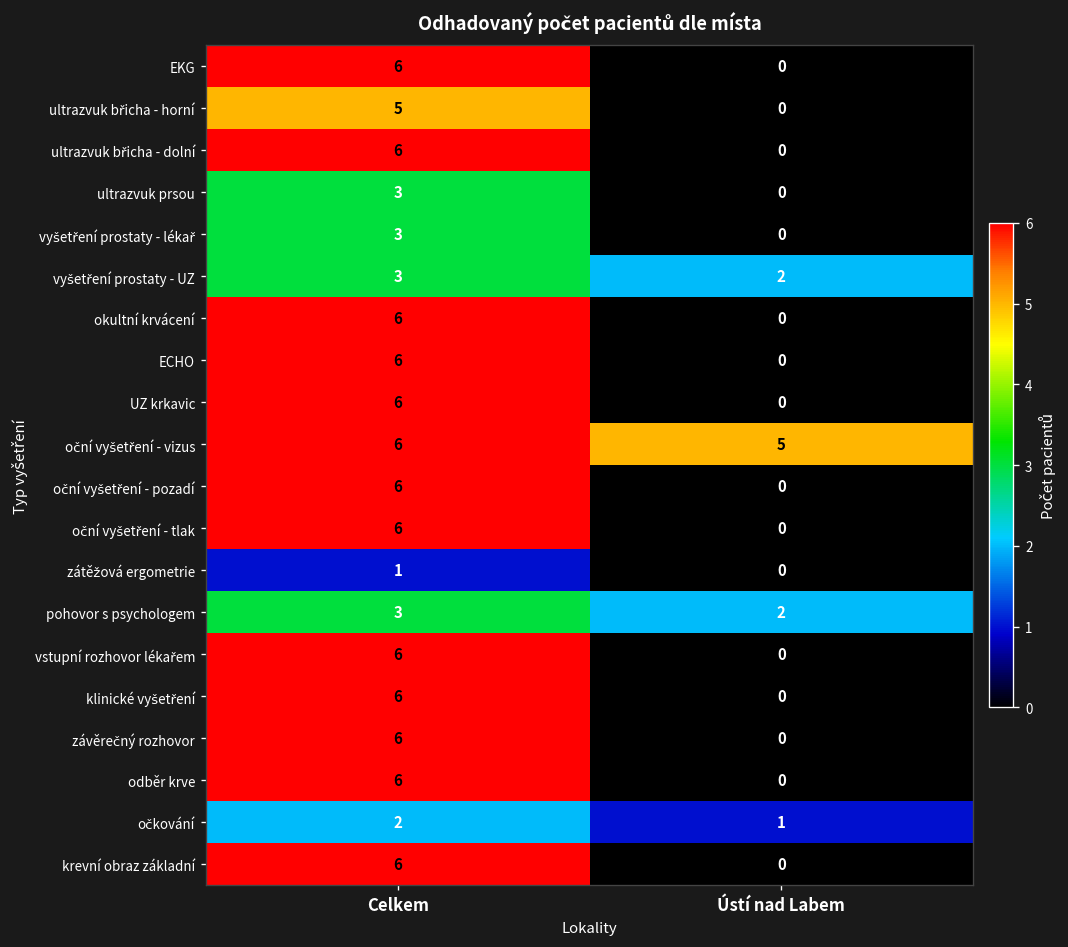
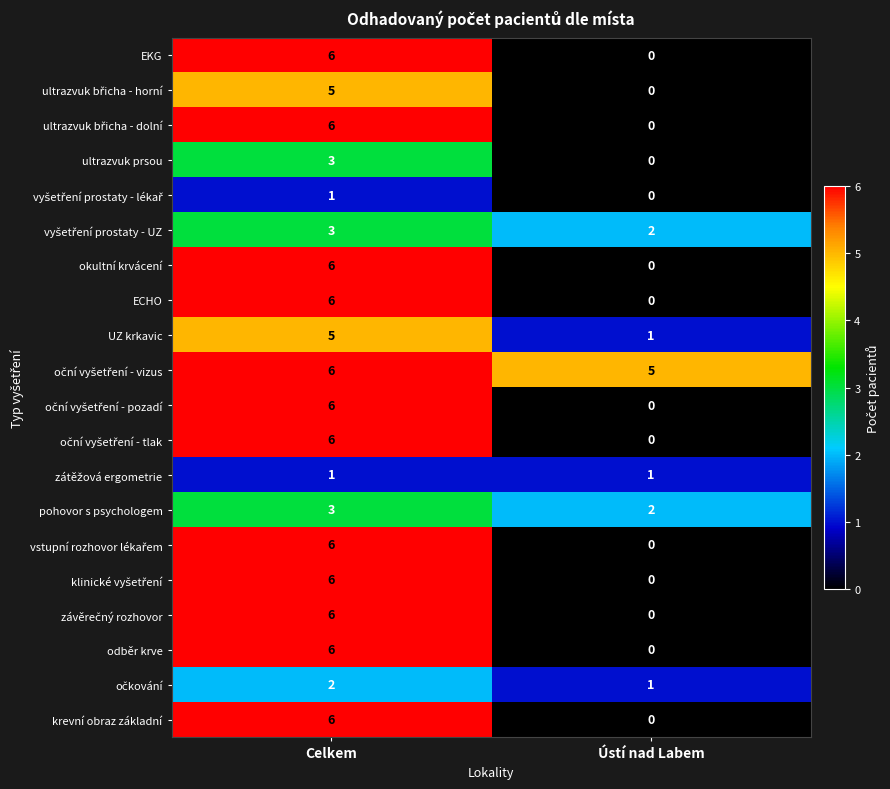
vyšetření prostaty - lékař, Celkem: 3 -> 1
UZ krkavic, Celkem: 6 -> 5
UZ krkavic, Ústí nad Labem: 0 -> 1
zátěžová ergometrie, Ústí nad Labem: 0 -> 1
